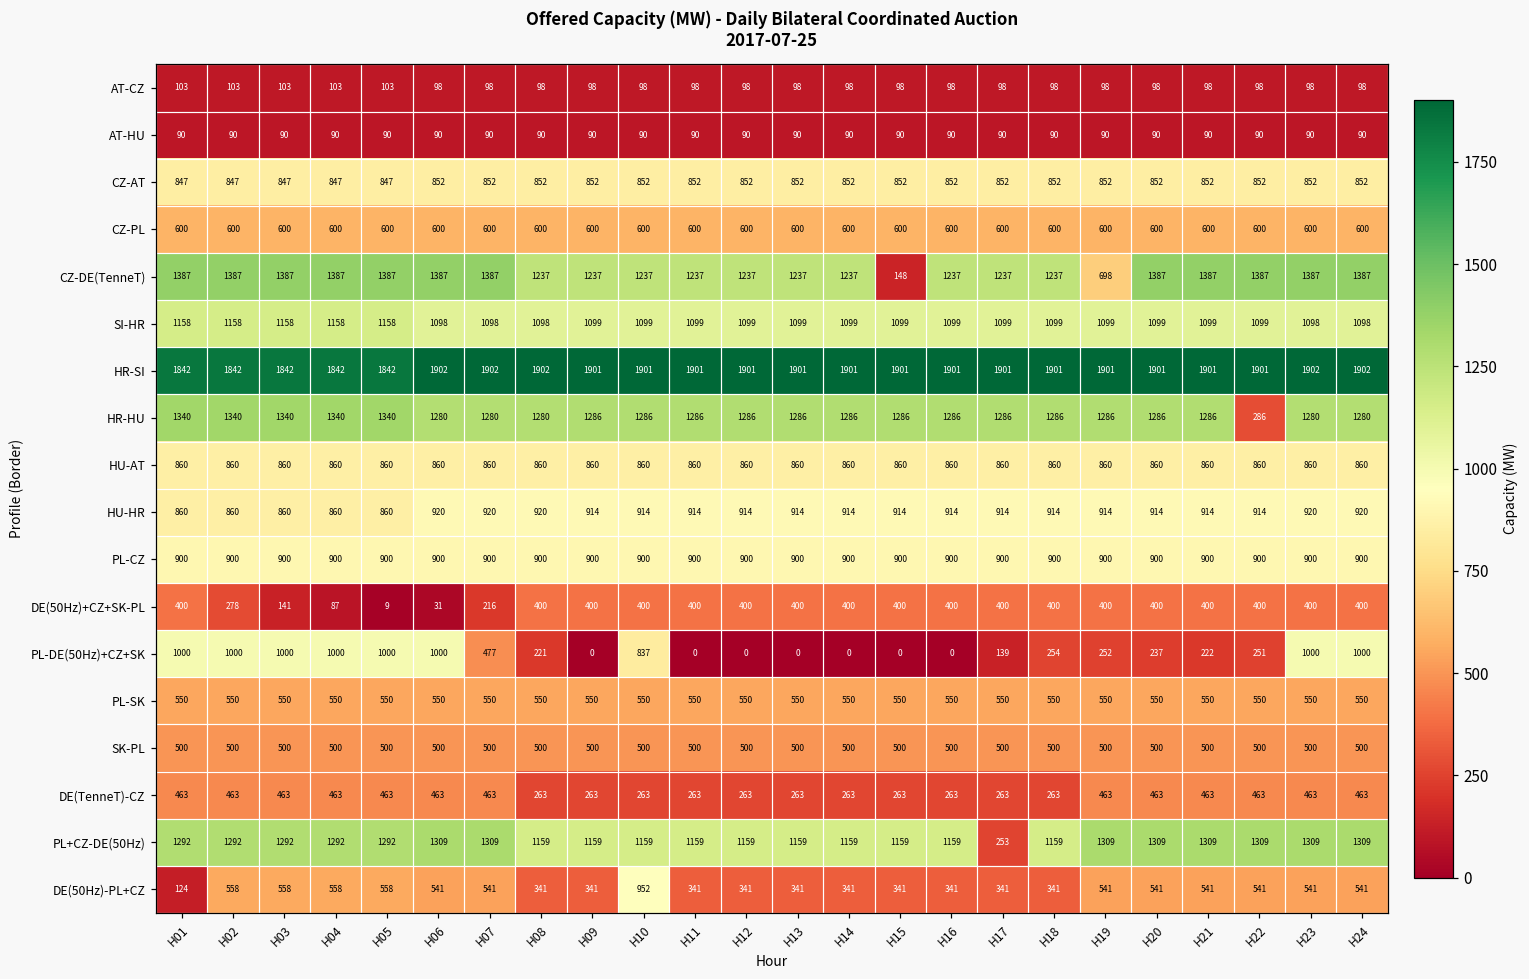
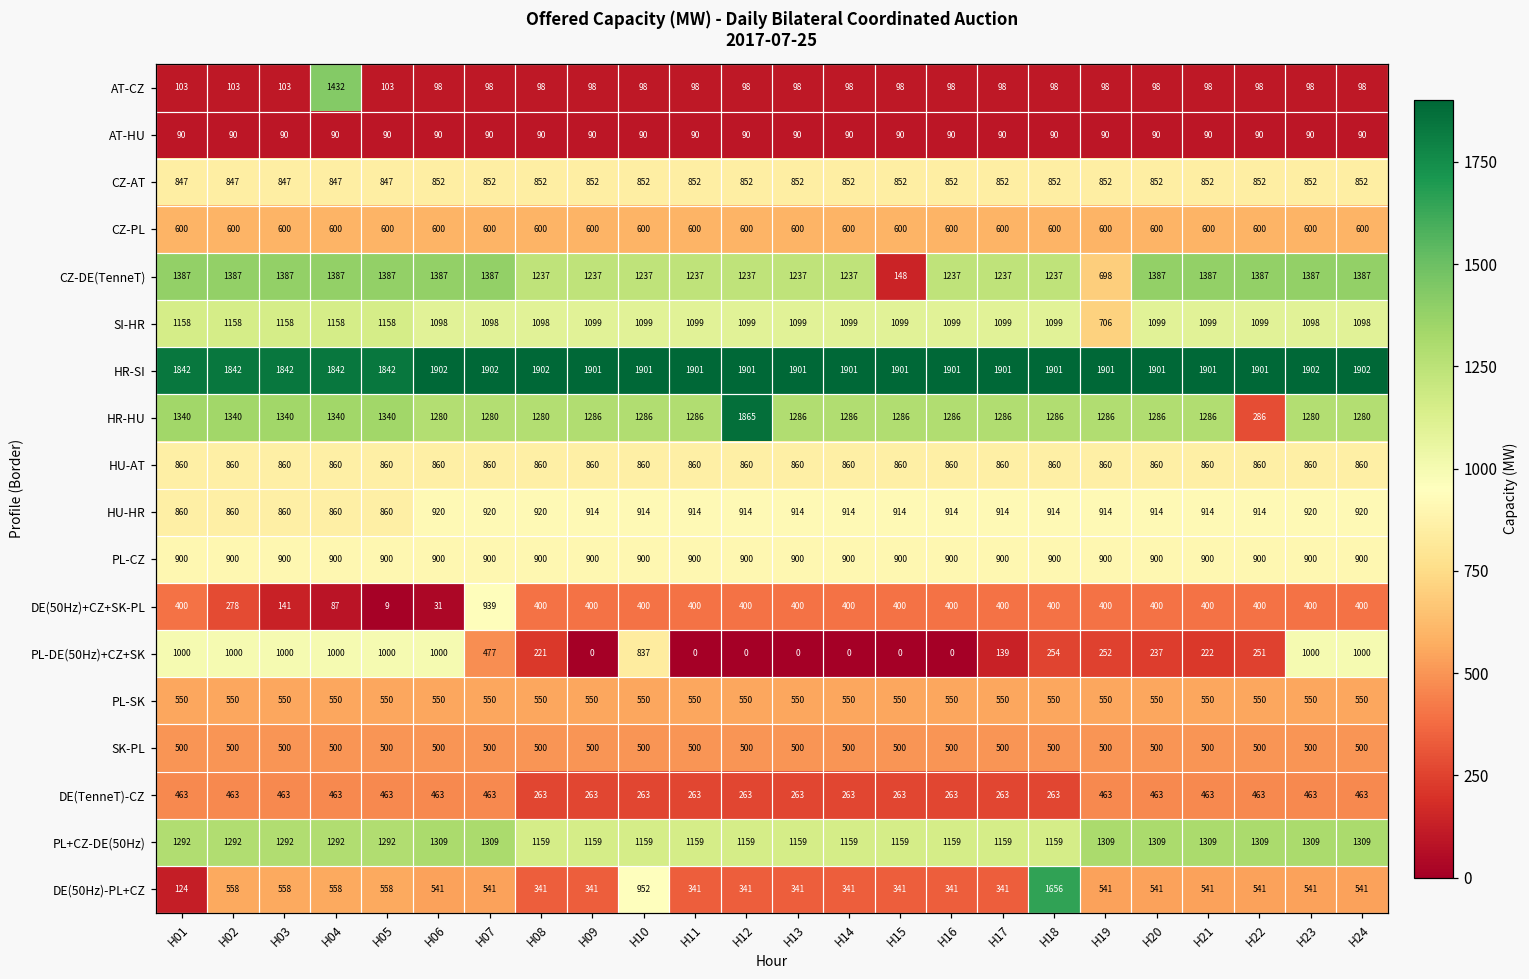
AT-CZ, H04: 103 -> 1432
SI-HR, H19: 1099 -> 706
HR-HU, H12: 1286 -> 1865
DE(50Hz)+CZ+SK-PL, H07: 216 -> 939
PL+CZ-DE(50Hz), H17: 253 -> 1159
DE(50Hz)-PL+CZ, H18: 341 -> 1656
